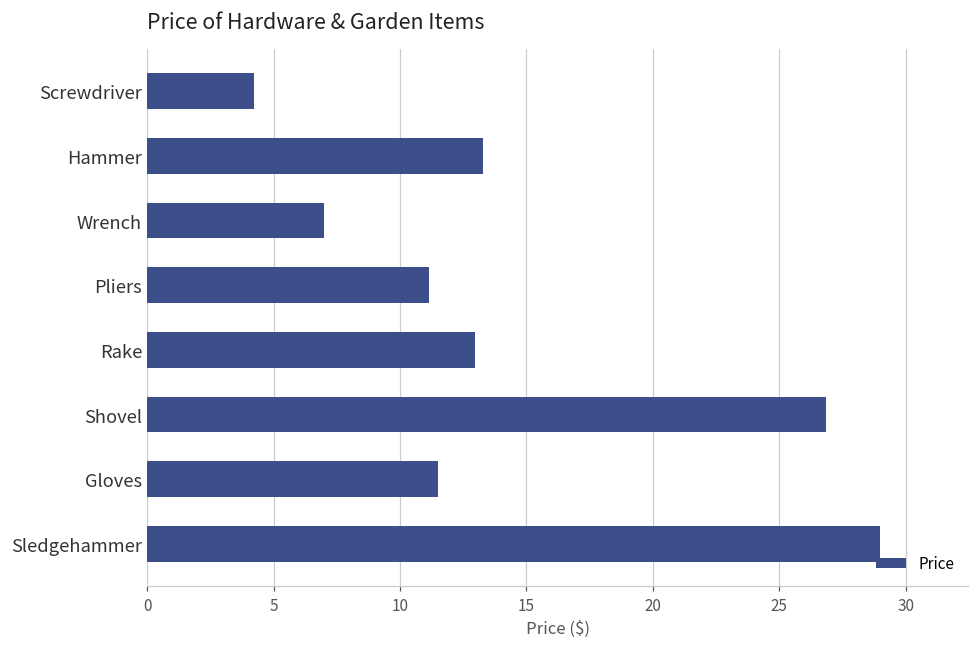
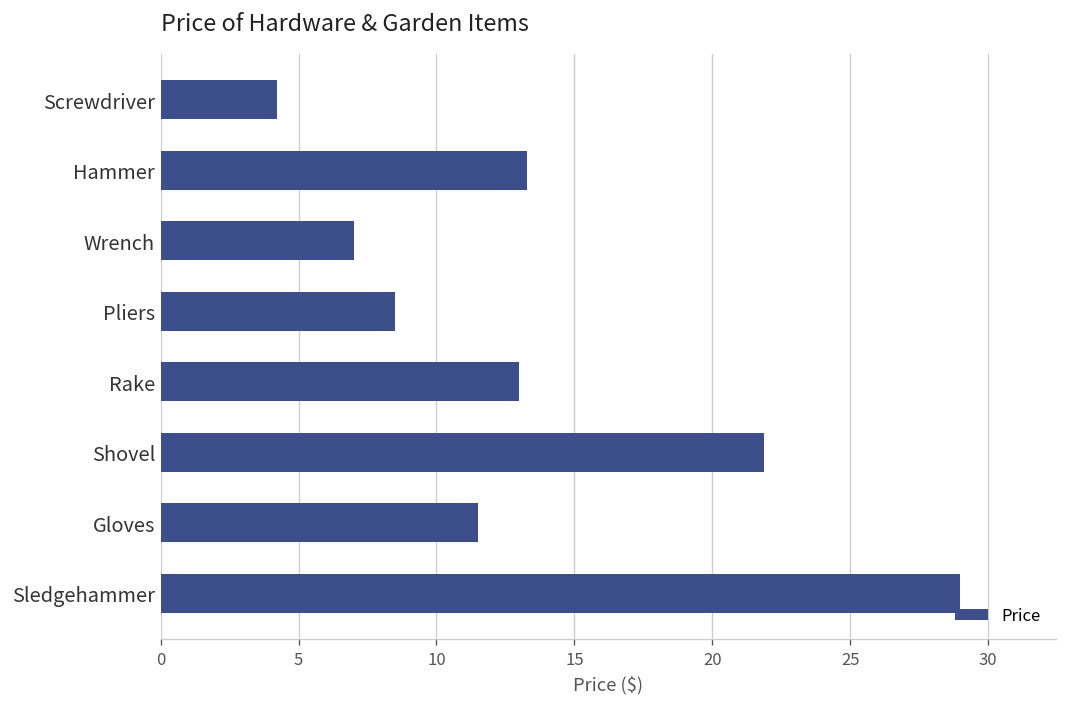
Pliers: 11.2 -> 8.5
Shovel: 26.9 -> 21.9
